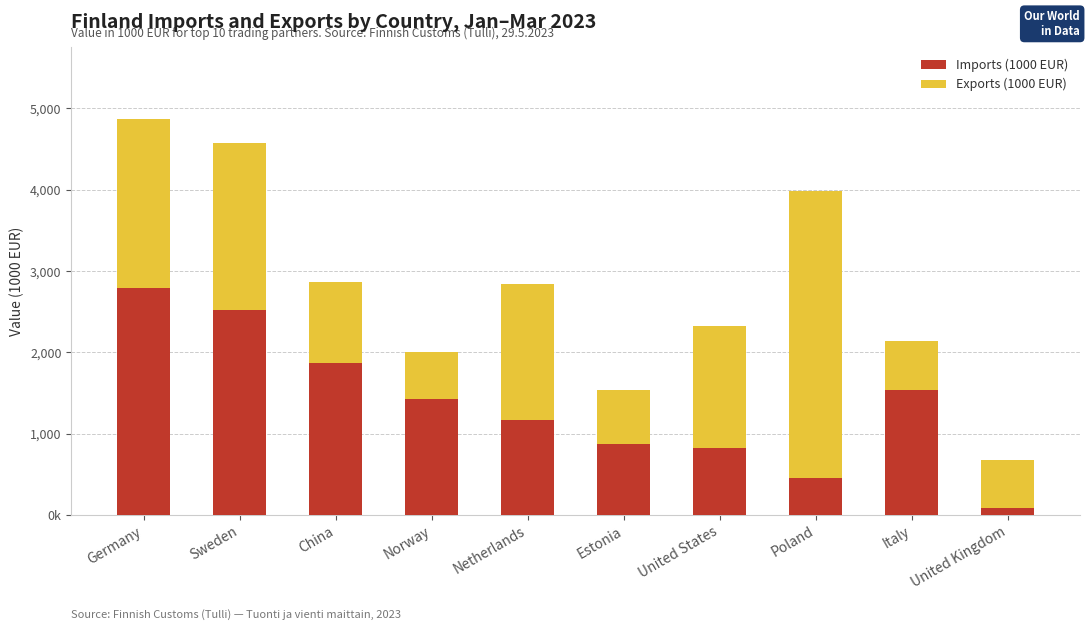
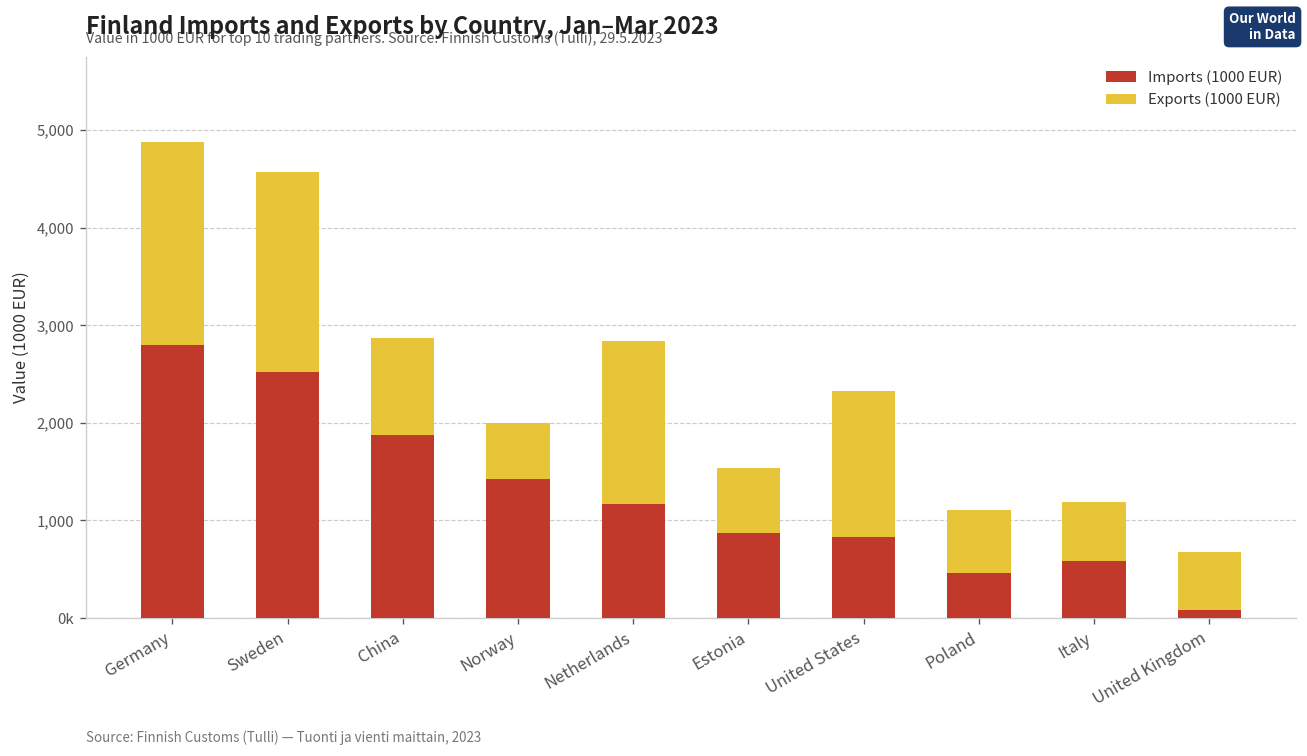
Exports (1000 EUR), Poland: 3,500 -> 600
Imports (1000 EUR), Italy: 1,500 -> 600
